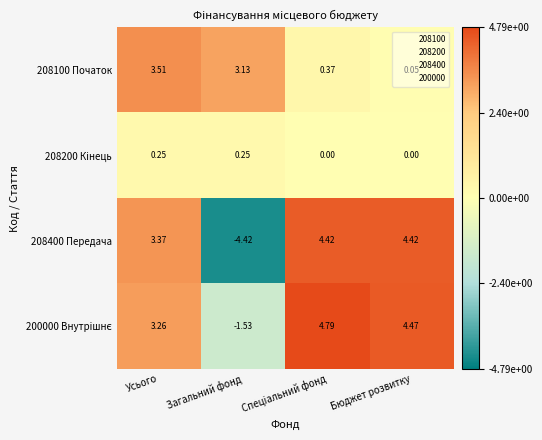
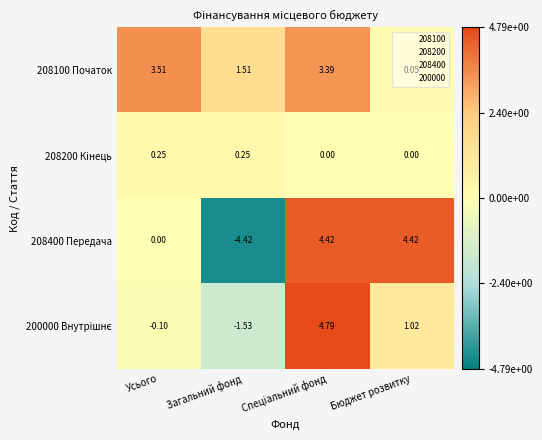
208100 Початок, Загальний фонд: 3.13 -> 1.51
208100 Початок, Спеціальний фонд: 0.37 -> 3.39
208400 Передача, Усього: 3.37 -> 0.00
200000 Внутрішнє, Усього: 3.26 -> -0.10
200000 Внутрішнє, Бюджет розвитку: 4.47 -> 1.02
